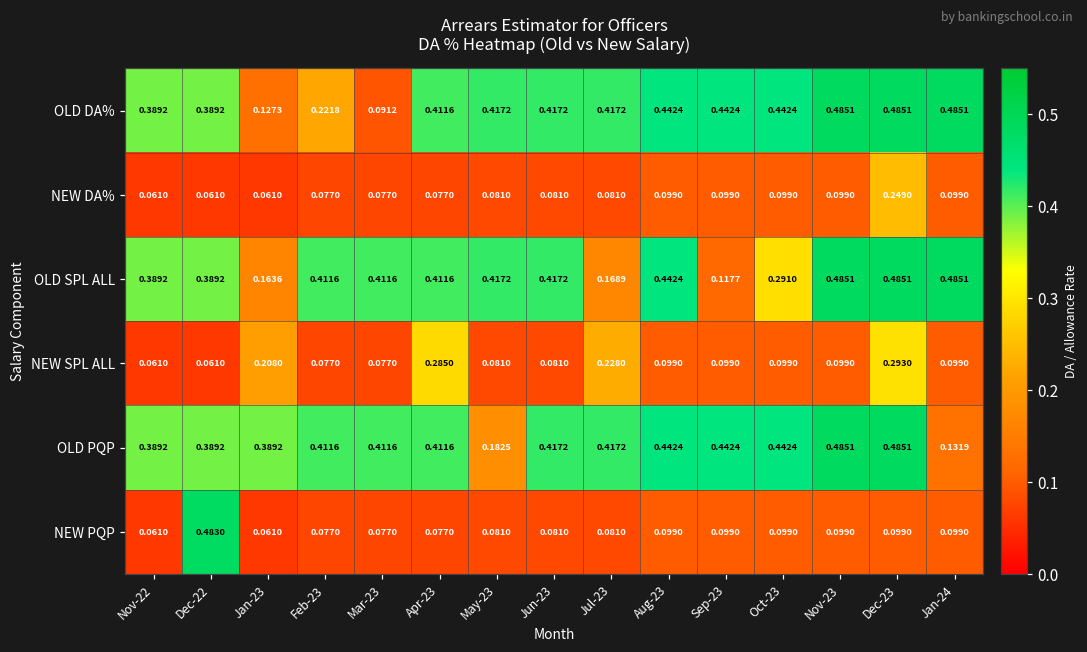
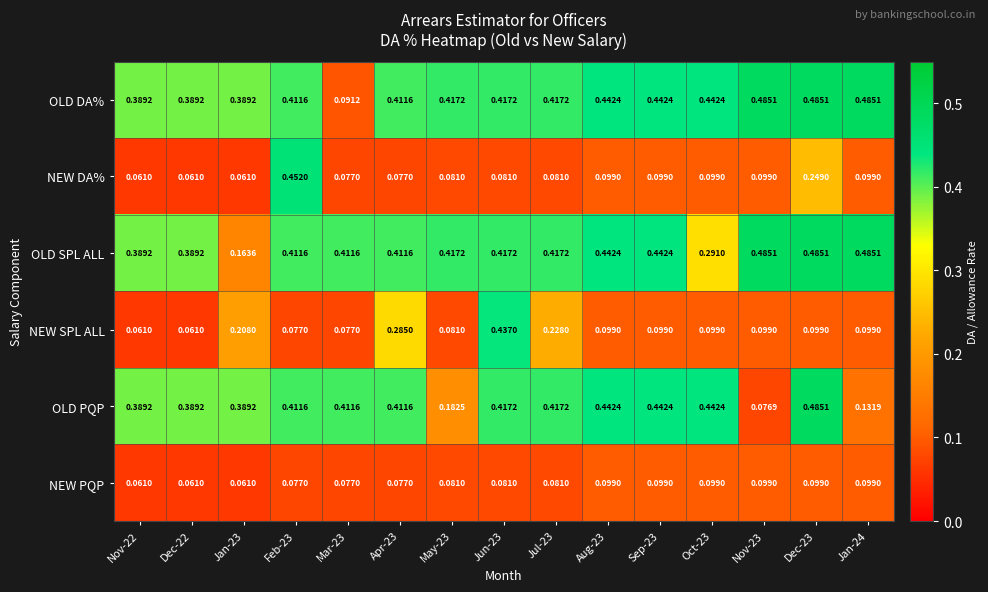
OLD DA%, Jan-23: 0.1273 -> 0.3892
OLD DA%, Feb-23: 0.2218 -> 0.4116
NEW DA%, Feb-23: 0.0770 -> 0.4520
OLD SPL ALL, Jul-23: 0.1689 -> 0.4172
OLD SPL ALL, Sep-23: 0.1177 -> 0.4424
NEW SPL ALL, Jun-23: 0.0810 -> 0.4370
NEW SPL ALL, Dec-23: 0.2930 -> 0.0990
OLD PQP, Nov-23: 0.4851 -> 0.0769
NEW PQP, Dec-22: 0.4830 -> 0.0610
